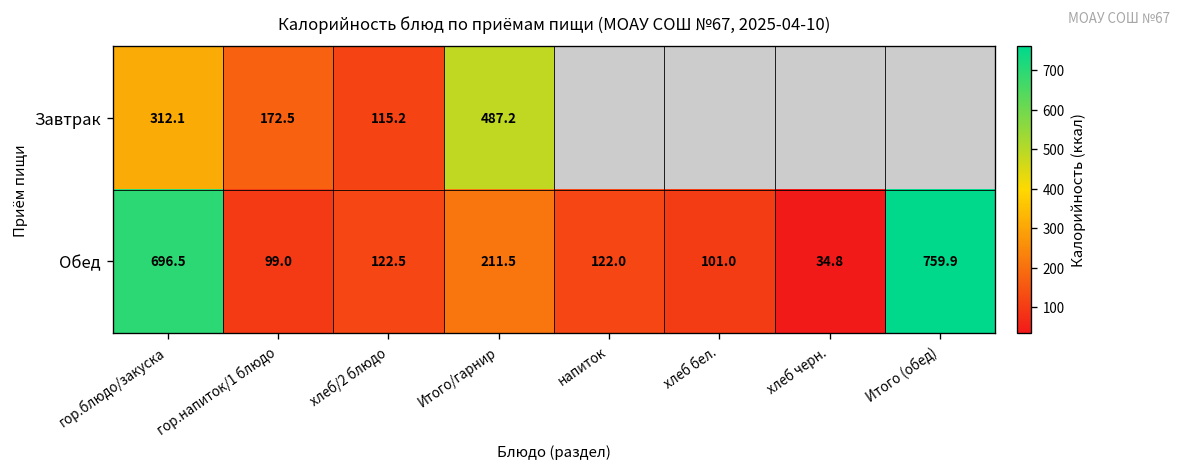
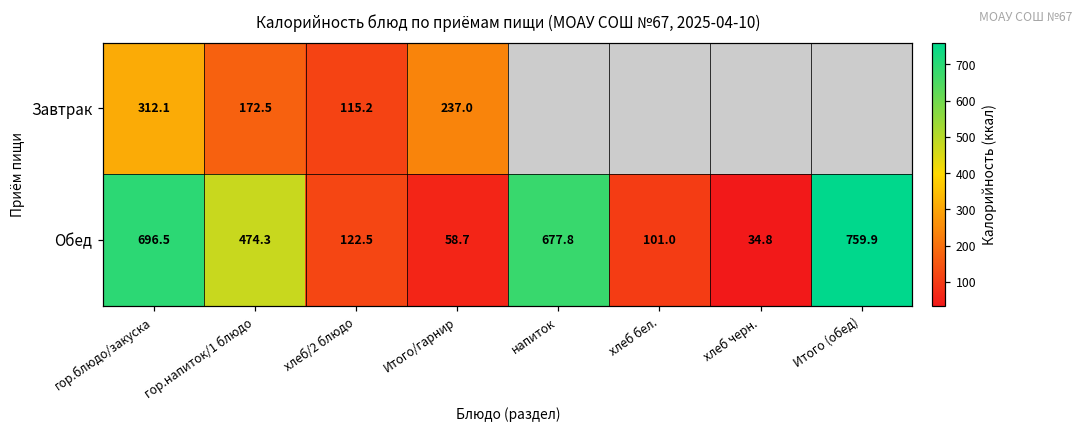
Завтрак, Итого/гарнир: 487.2 -> 237.0
Обед, гор.напиток/1 блюдо: 99.0 -> 474.3
Обед, Итого/гарнир: 211.5 -> 58.7
Обед, напиток: 122.0 -> 677.8
